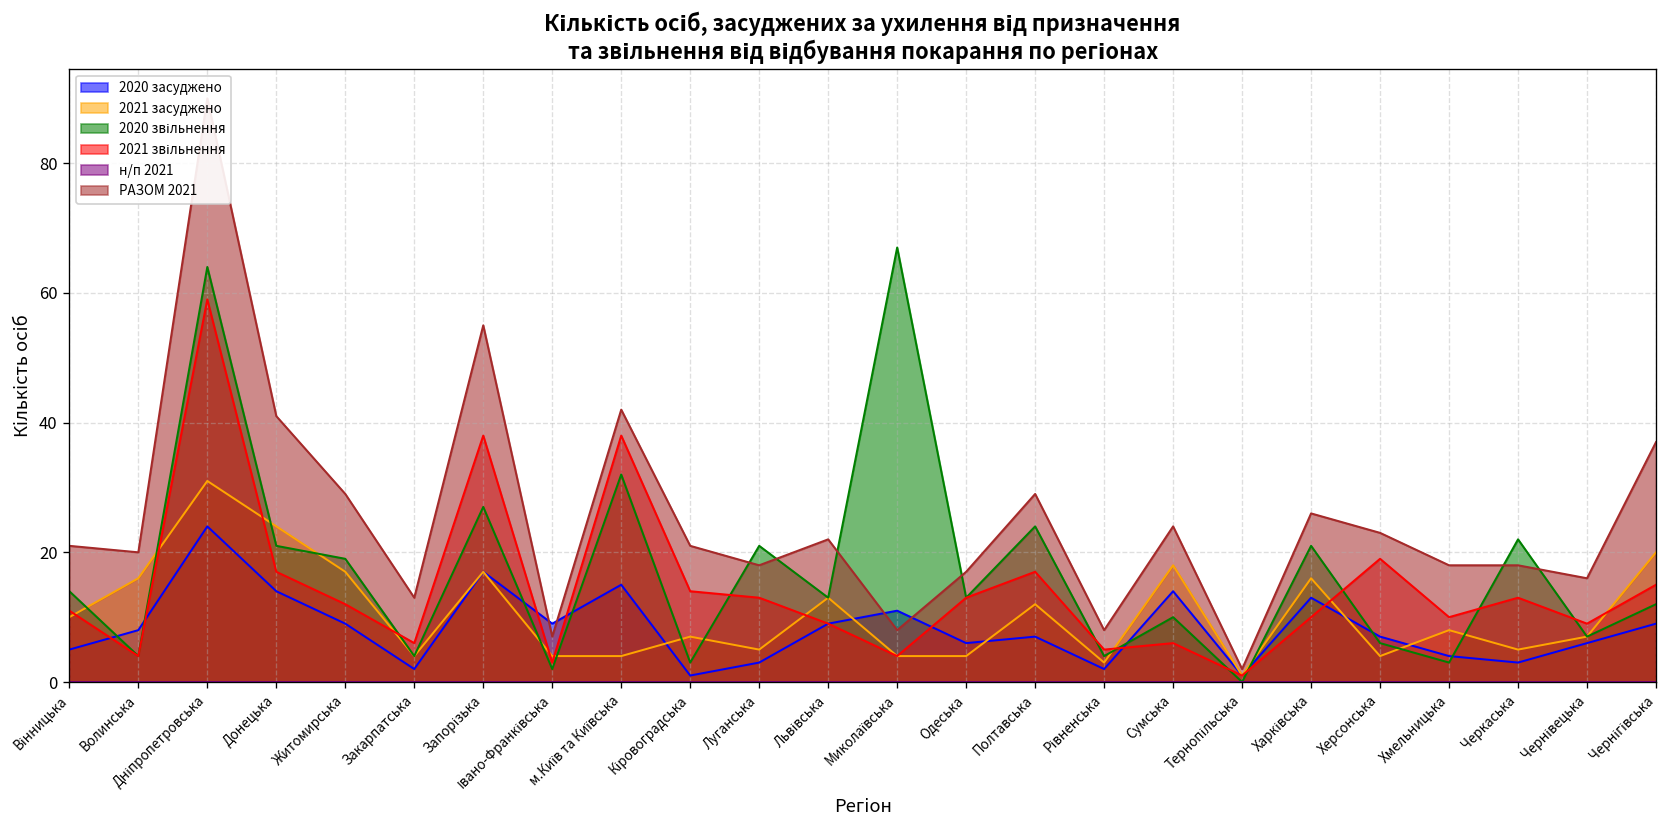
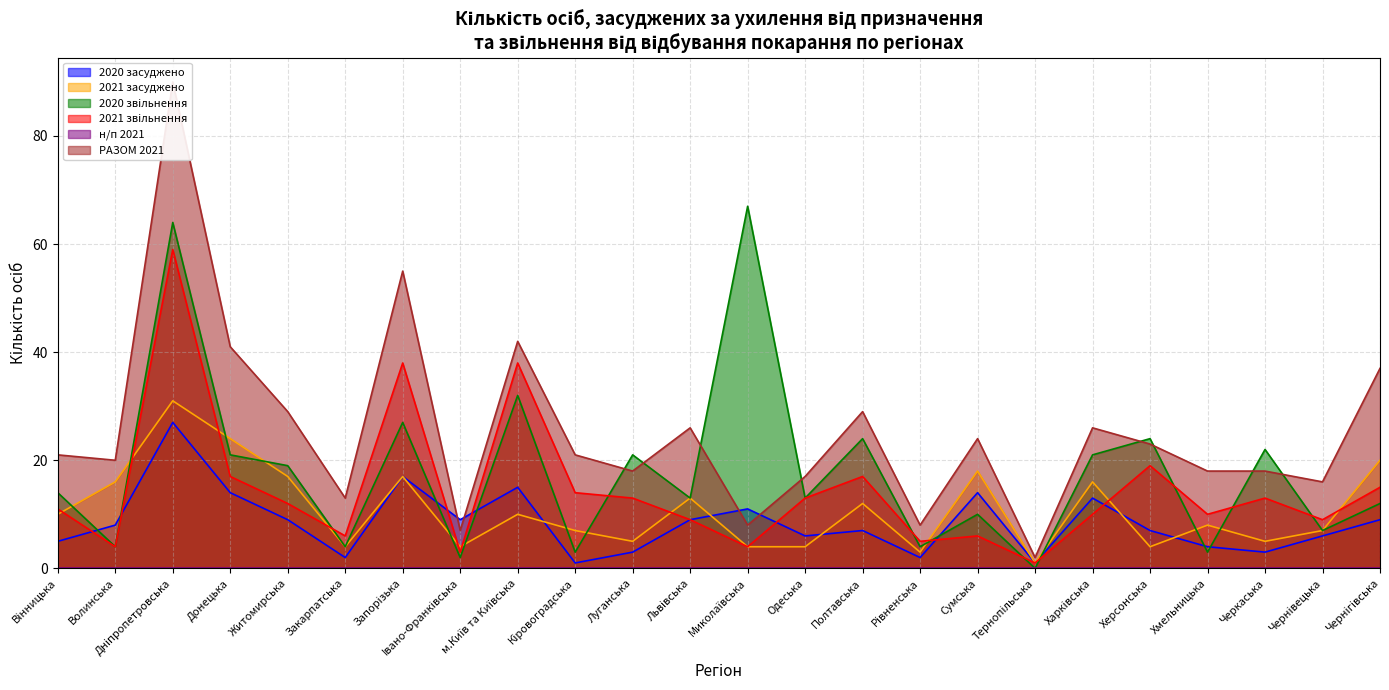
2020 засуджено, Дніпропетровська: 24 -> 27
2021 засуджено, м.Київ та Київська: 4 -> 10
РАЗОМ 2021, Львівська: 22 -> 26
2020 звільнення, Херсонська: 6 -> 24
